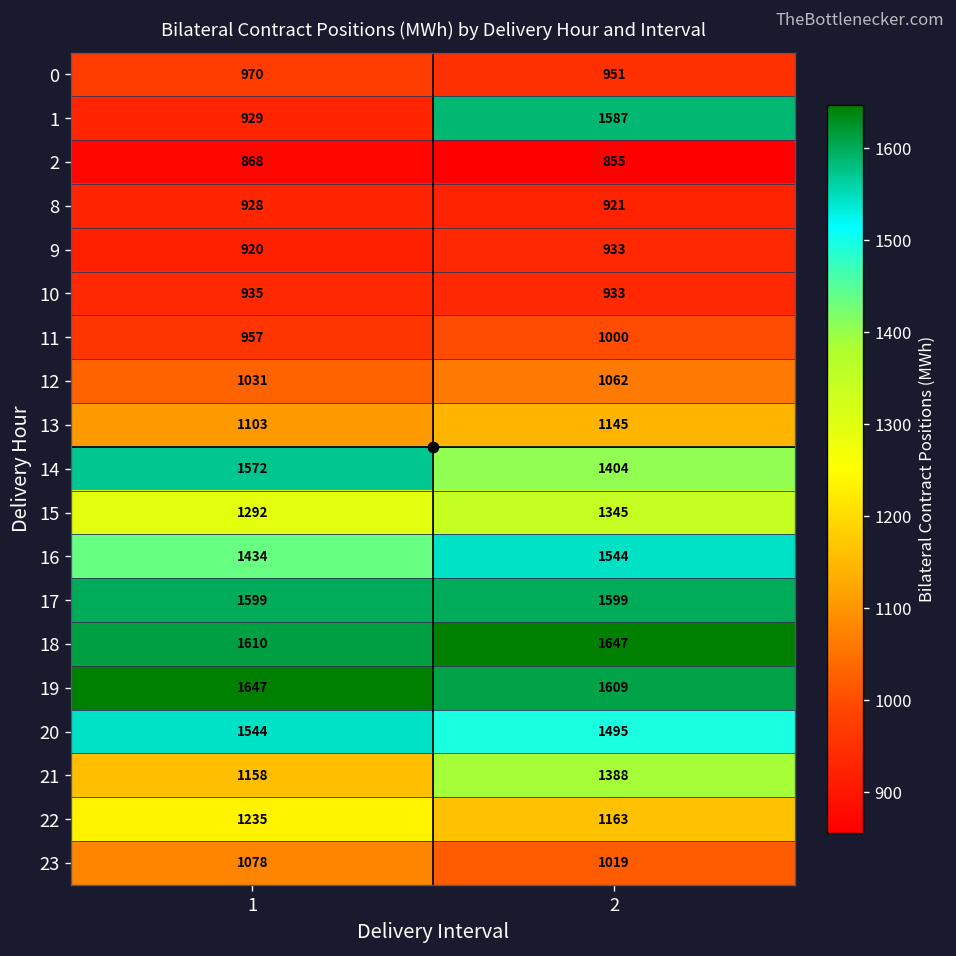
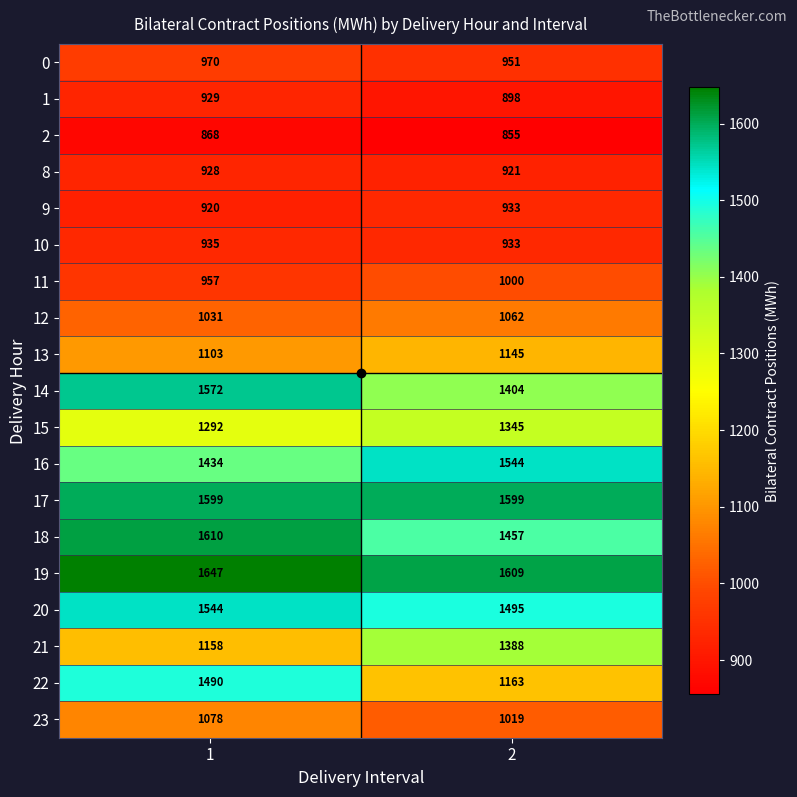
1, 2: 1587 -> 898
18, 2: 1647 -> 1457
22, 1: 1235 -> 1490
